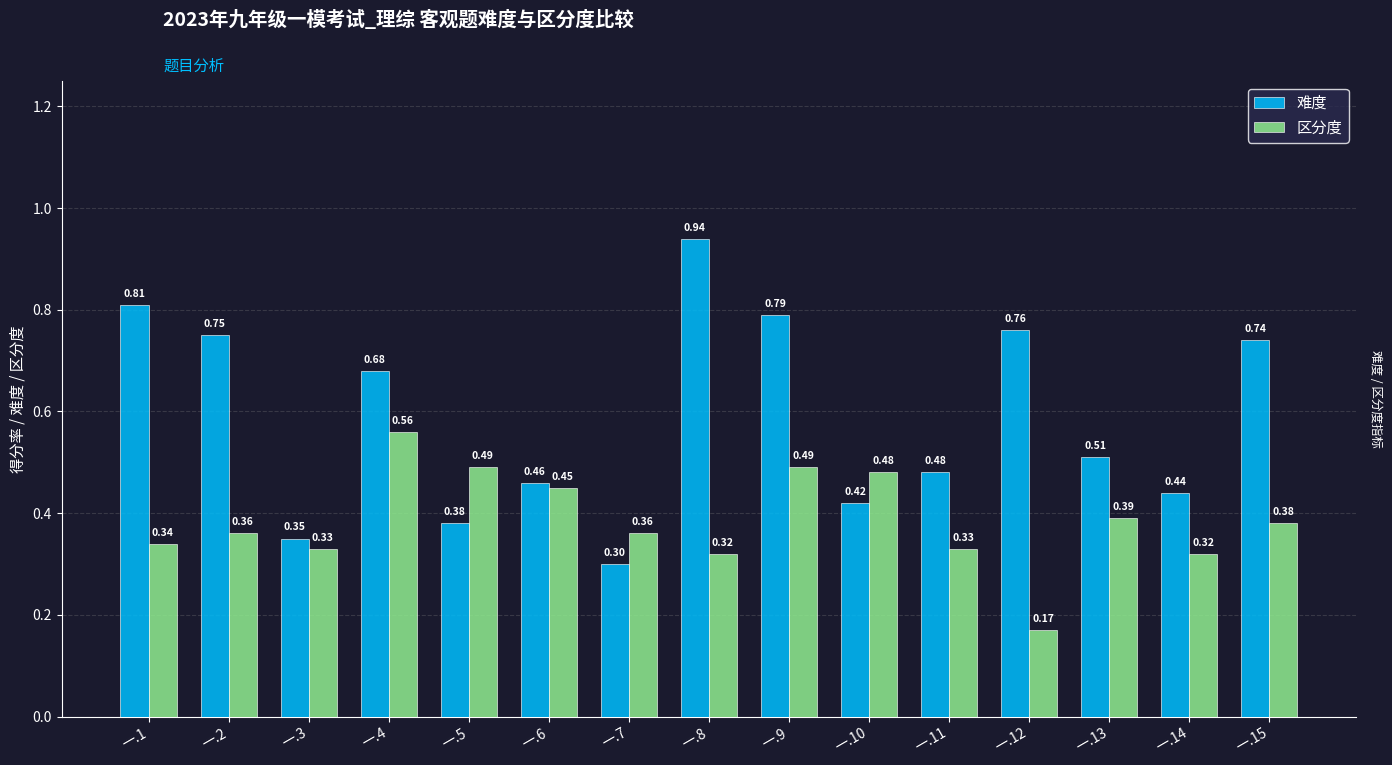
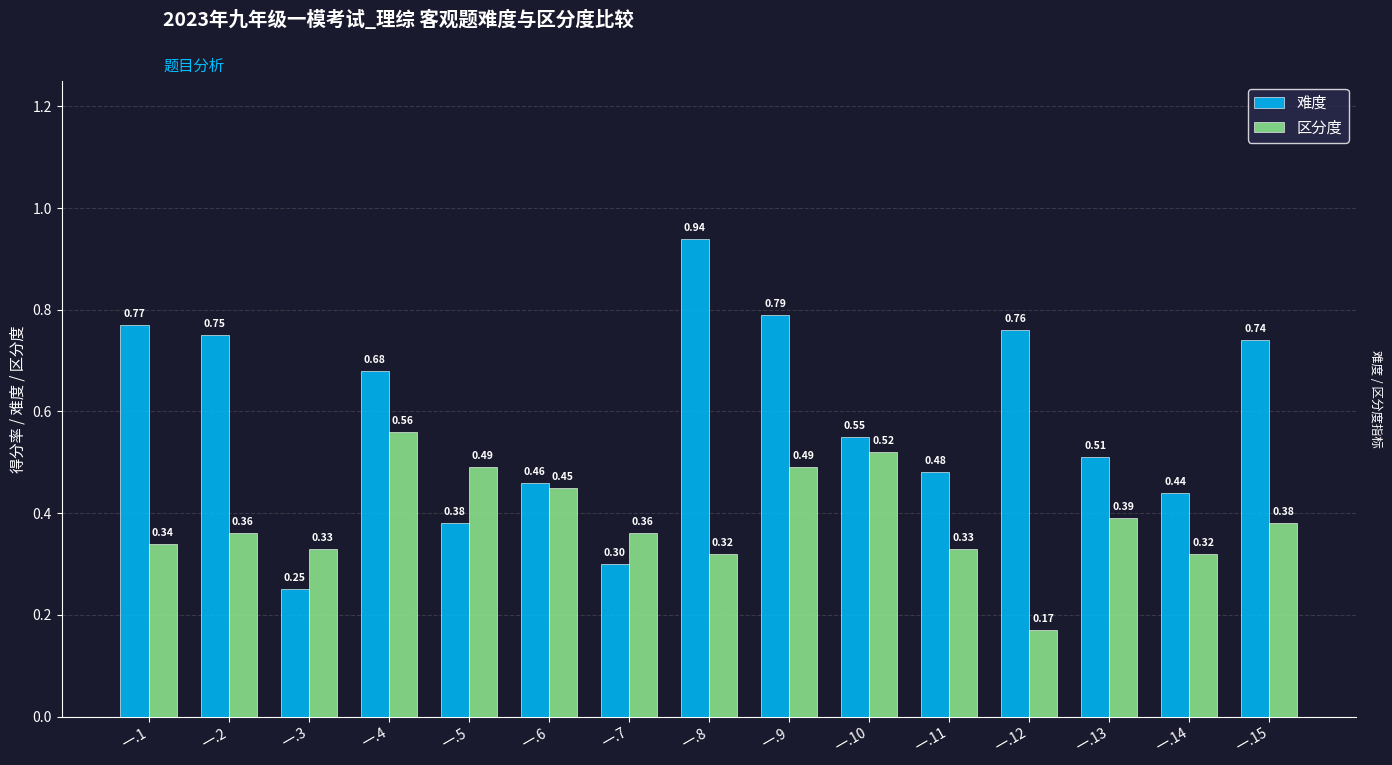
难度, 一.1: 0.81 -> 0.77
难度, 一.3: 0.35 -> 0.25
难度, 一.10: 0.42 -> 0.55
区分度, 一.10: 0.48 -> 0.52
